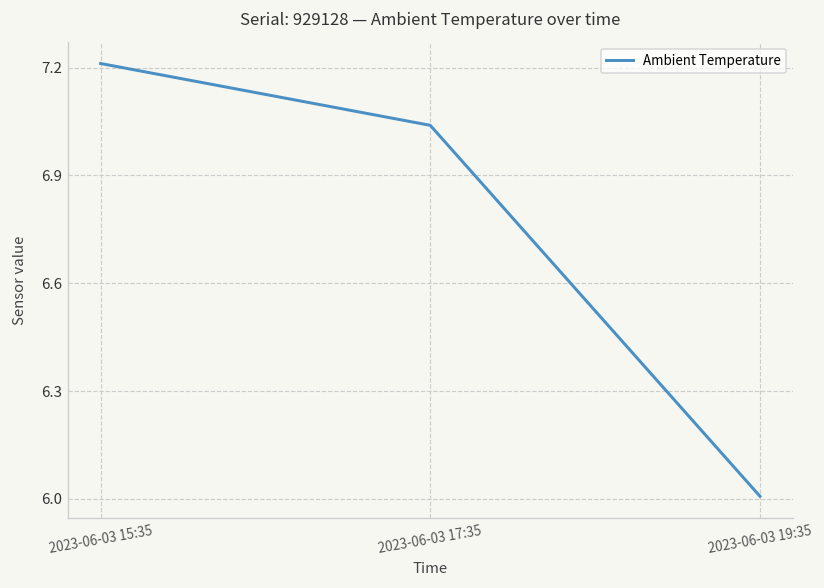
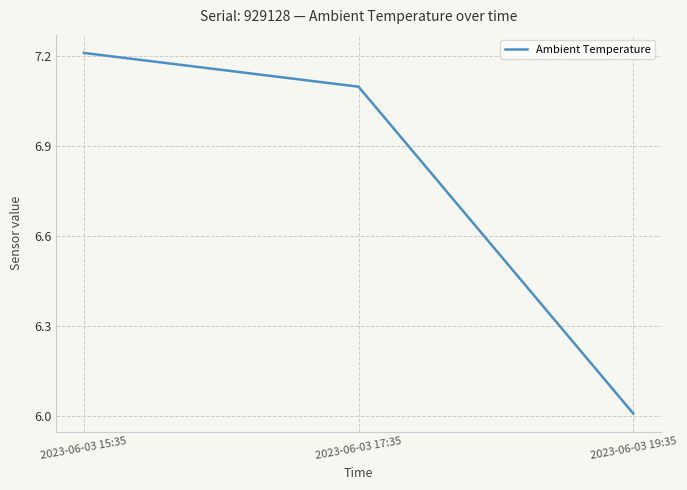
2023-06-03 17:35: 7.04 -> 7.10
